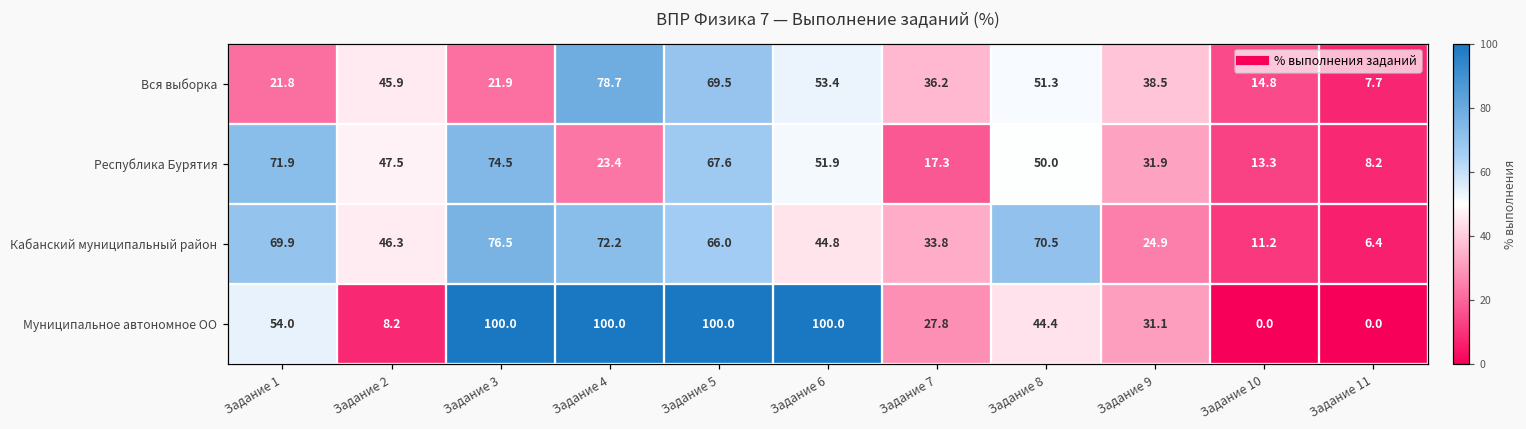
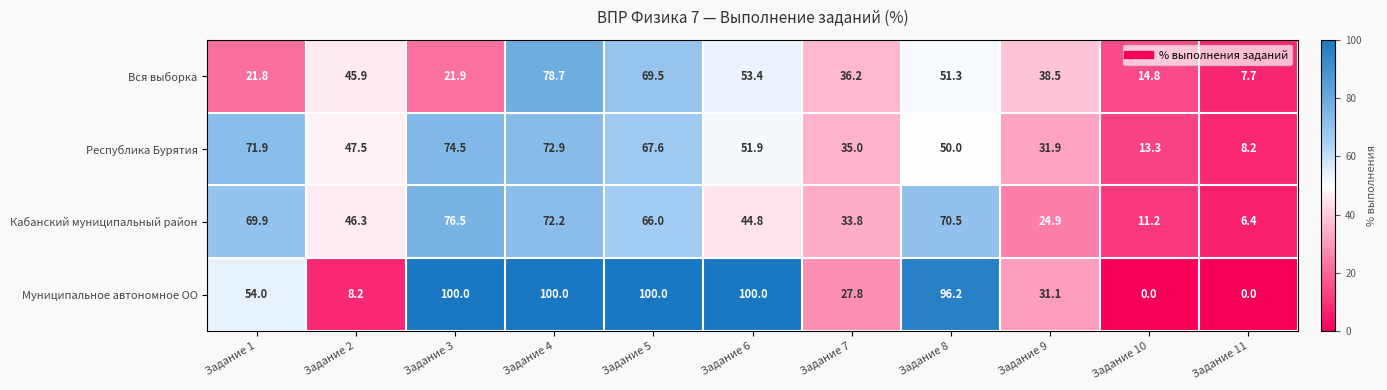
Республика Бурятия, Задание 4: 23.4 -> 72.9
Республика Бурятия, Задание 7: 17.3 -> 35.0
Муниципальное автономное ОО, Задание 8: 44.4 -> 96.2
